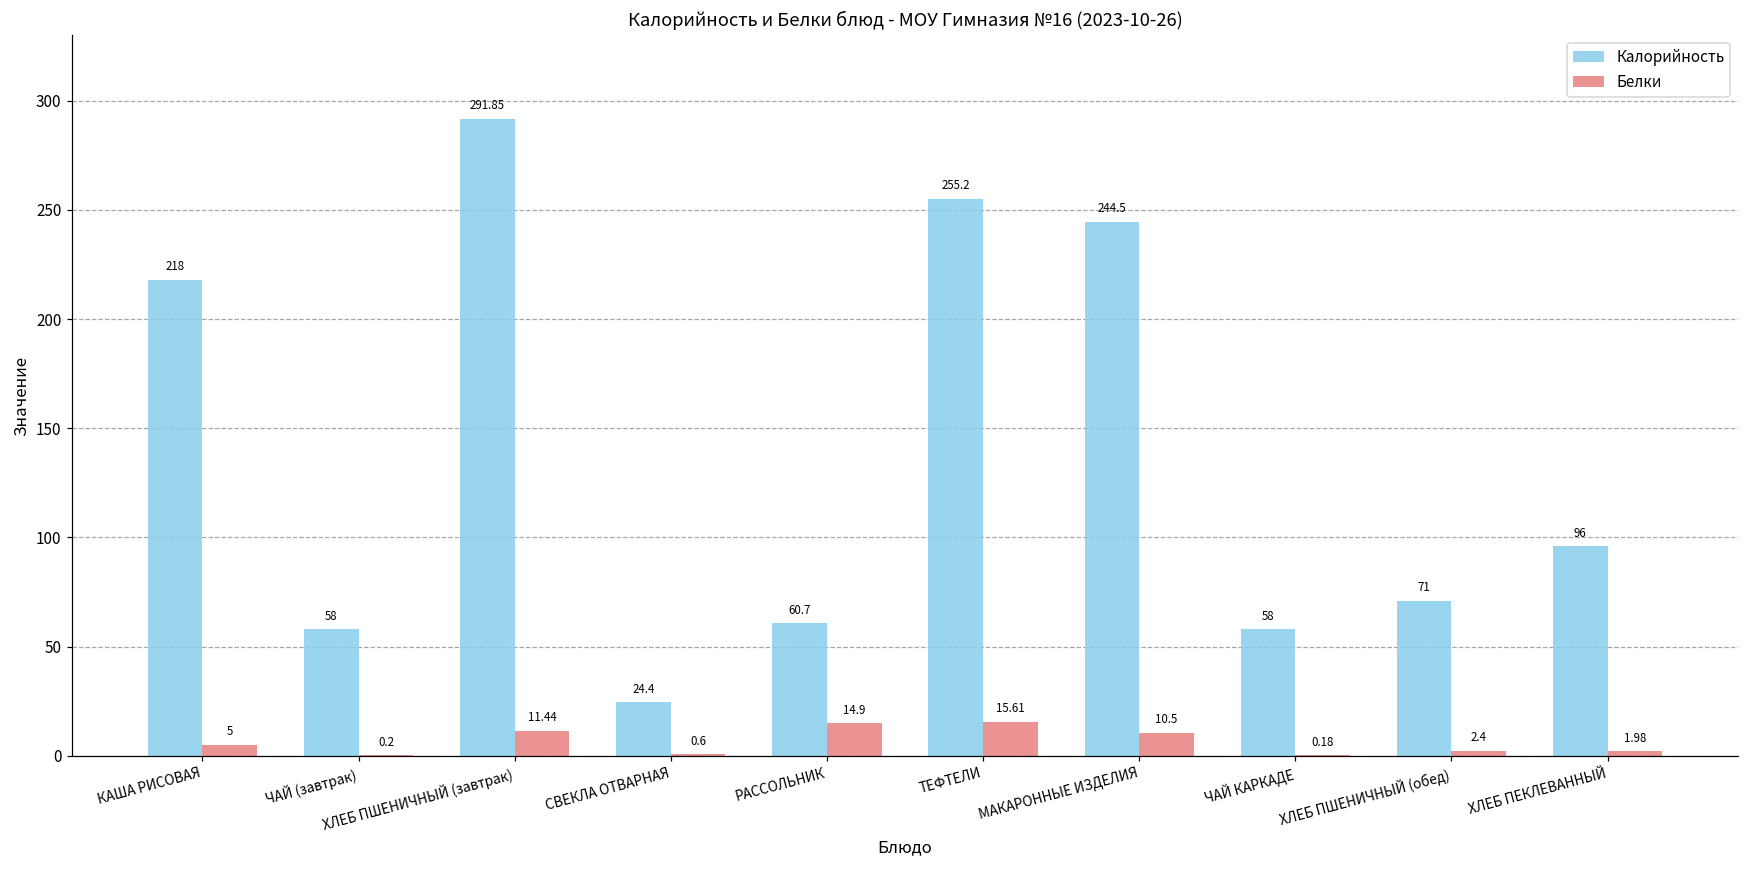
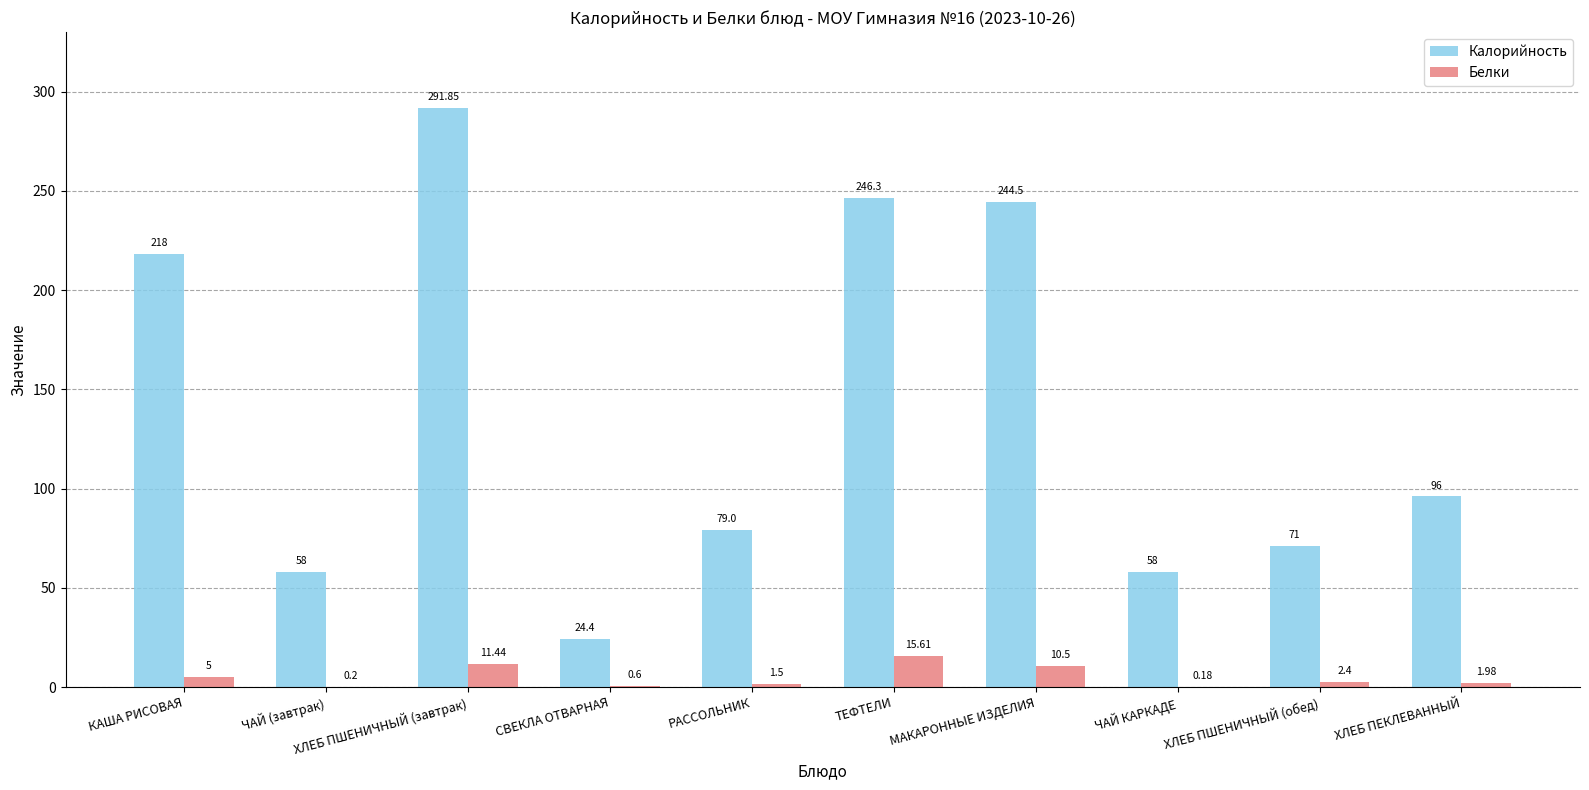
Калорийность, РАССОЛЬНИК: 60.7 -> 79.0
Белки, РАССОЛЬНИК: 14.9 -> 1.5
Калорийность, ТЕФТЕЛИ: 255.2 -> 246.3
